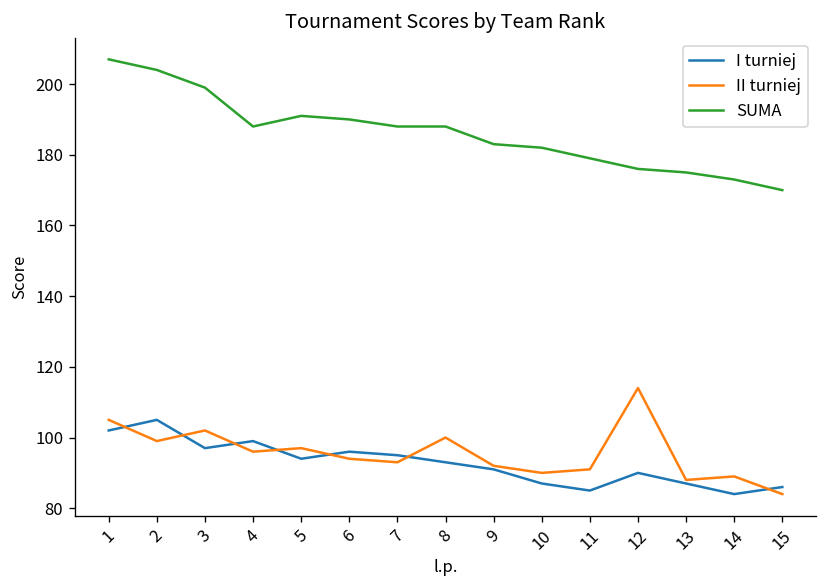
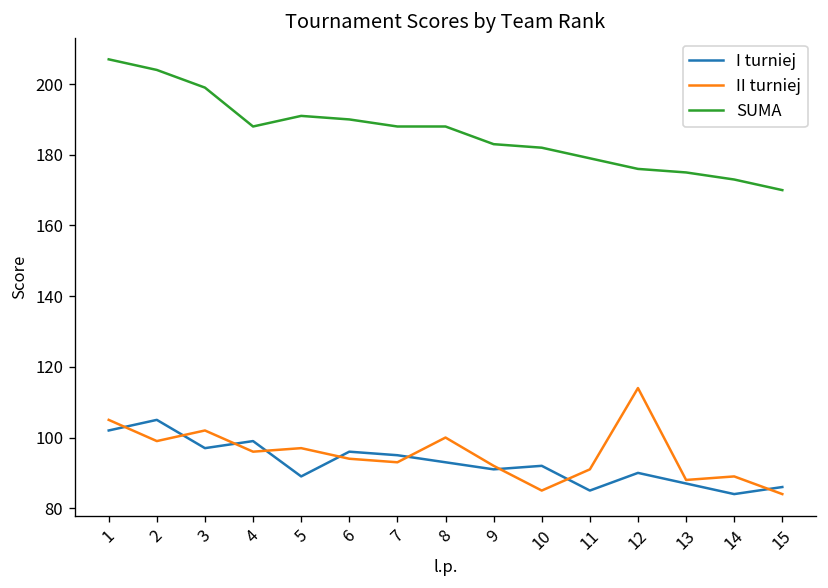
I turniej, 5: 94 -> 89
I turniej, 10: 87 -> 92
II turniej, 10: 90 -> 85
